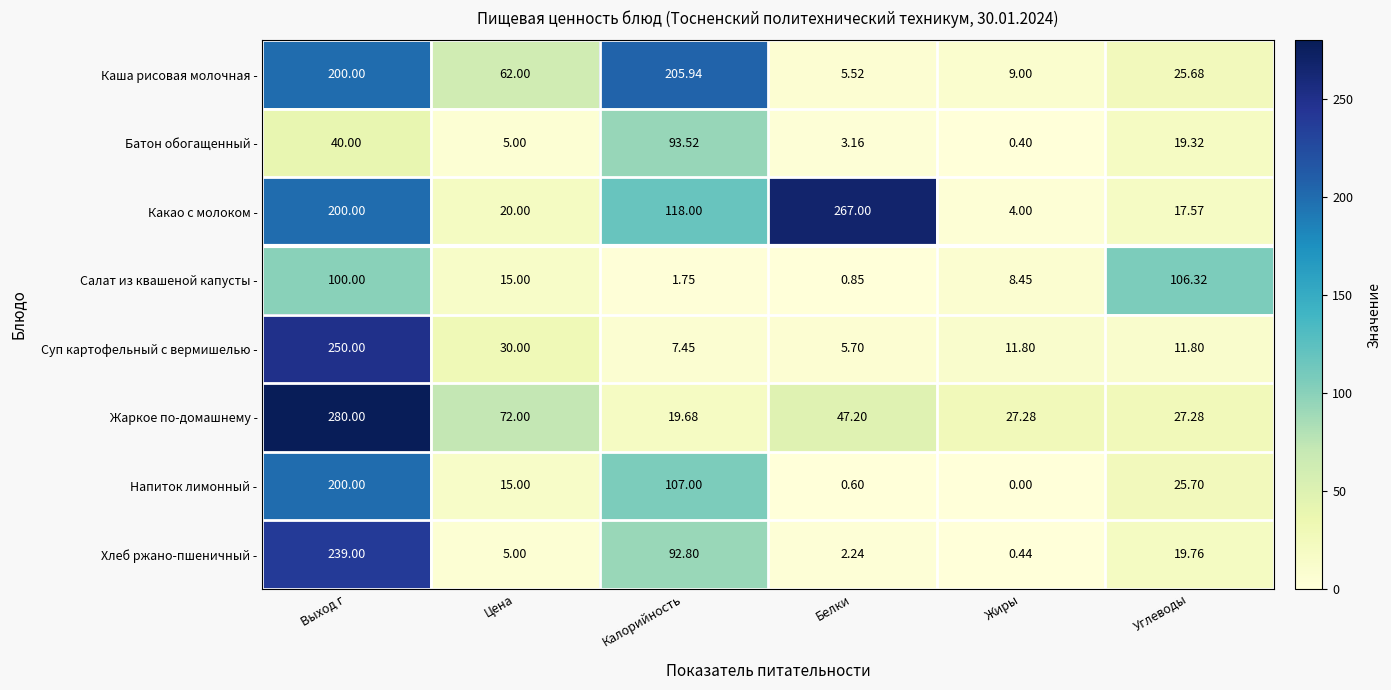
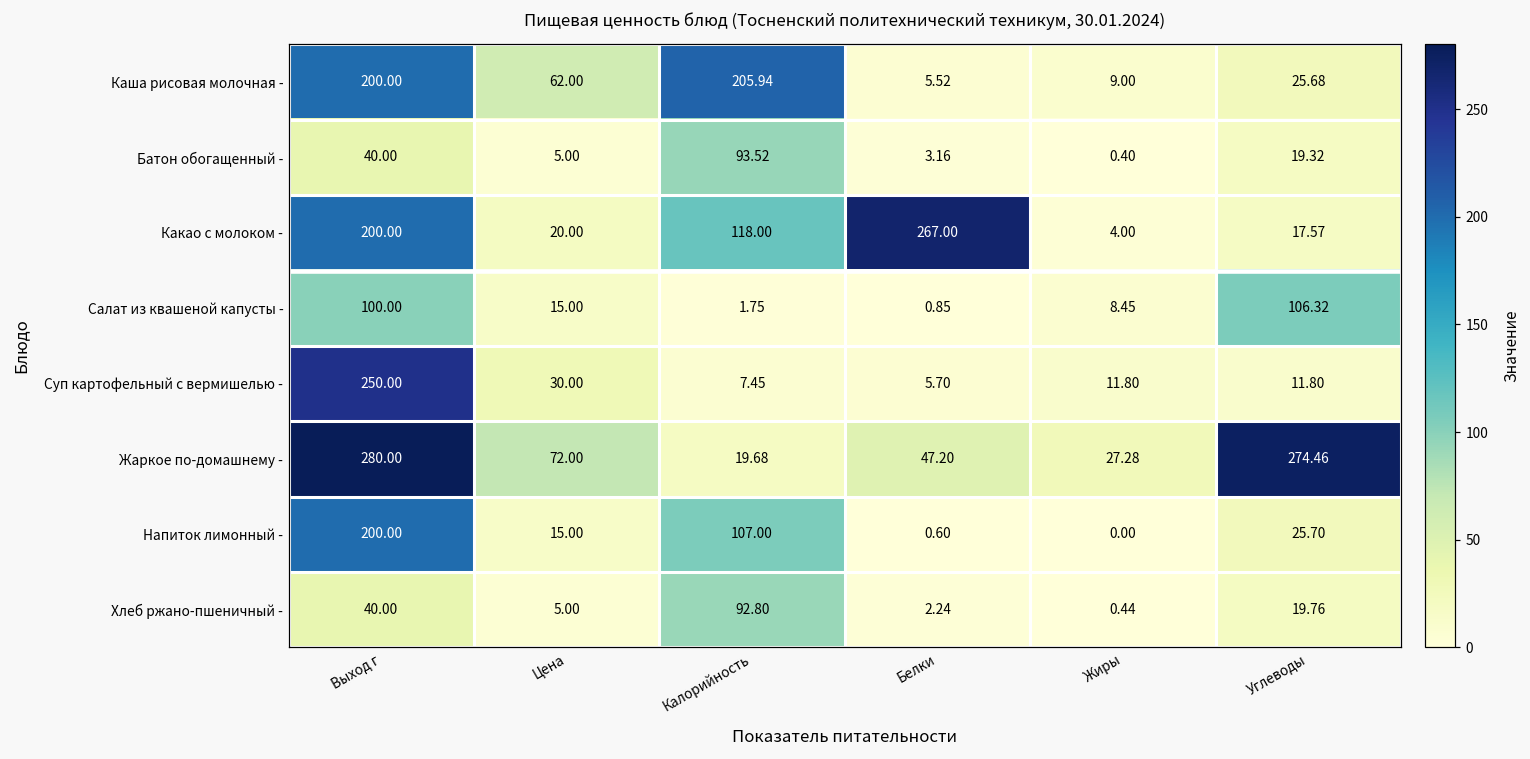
Жаркое по-домашнему -, Углеводы: 27.28 -> 274.46
Хлеб ржано-пшеничный -, Выход г: 239.00 -> 40.00
